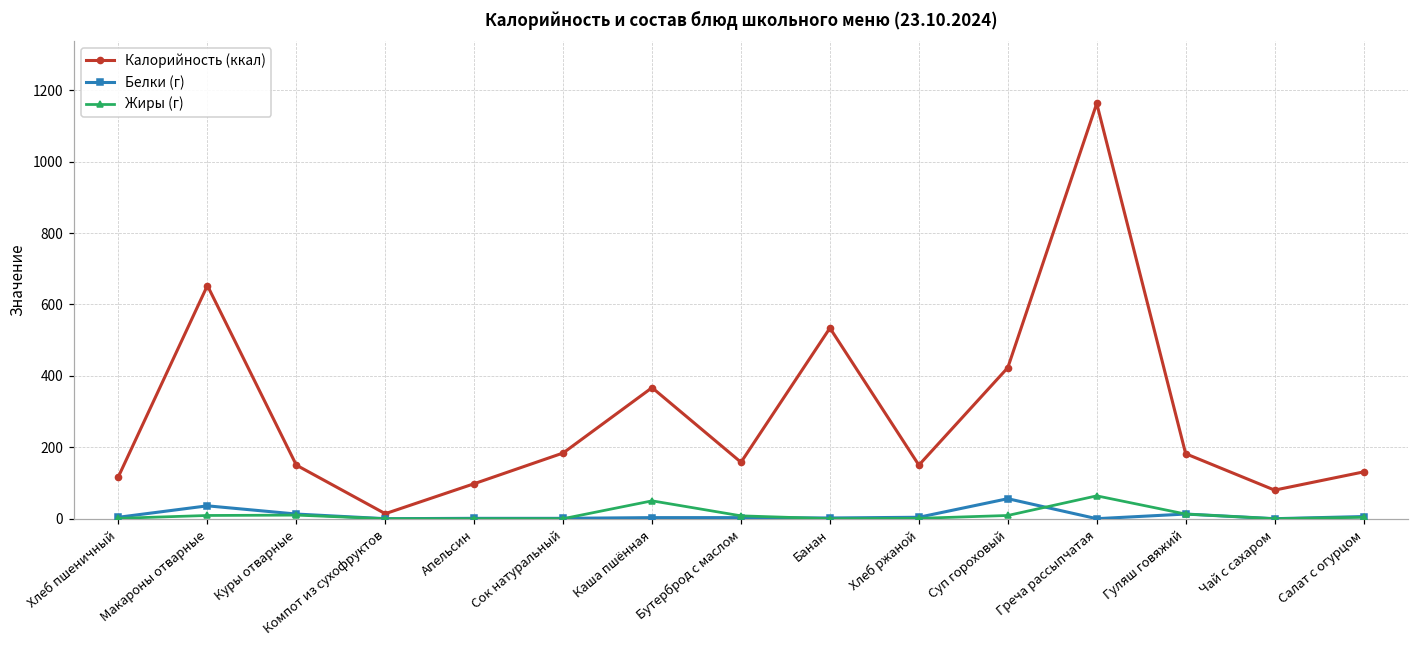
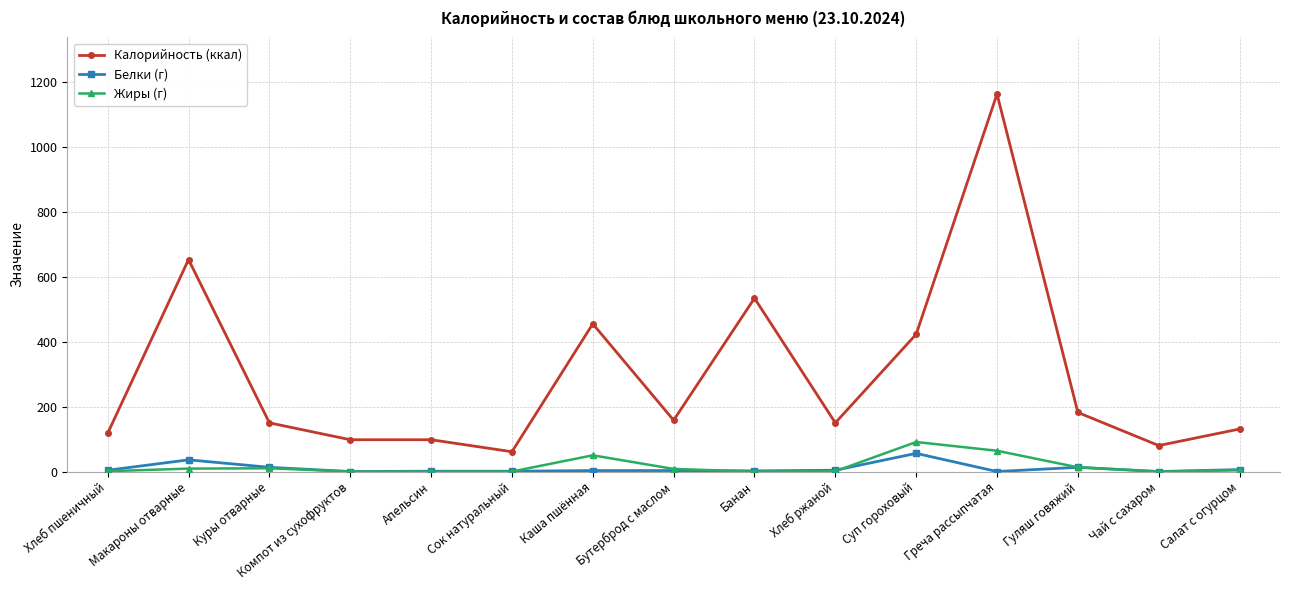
Калорийность (ккал), Компот из сухофруктов: 10 -> 100
Калорийность (ккал), Сок натуральный: 180 -> 60
Калорийность (ккал), Каша пшённая: 370 -> 460
Жиры (г), Суп гороховый: 10 -> 90
